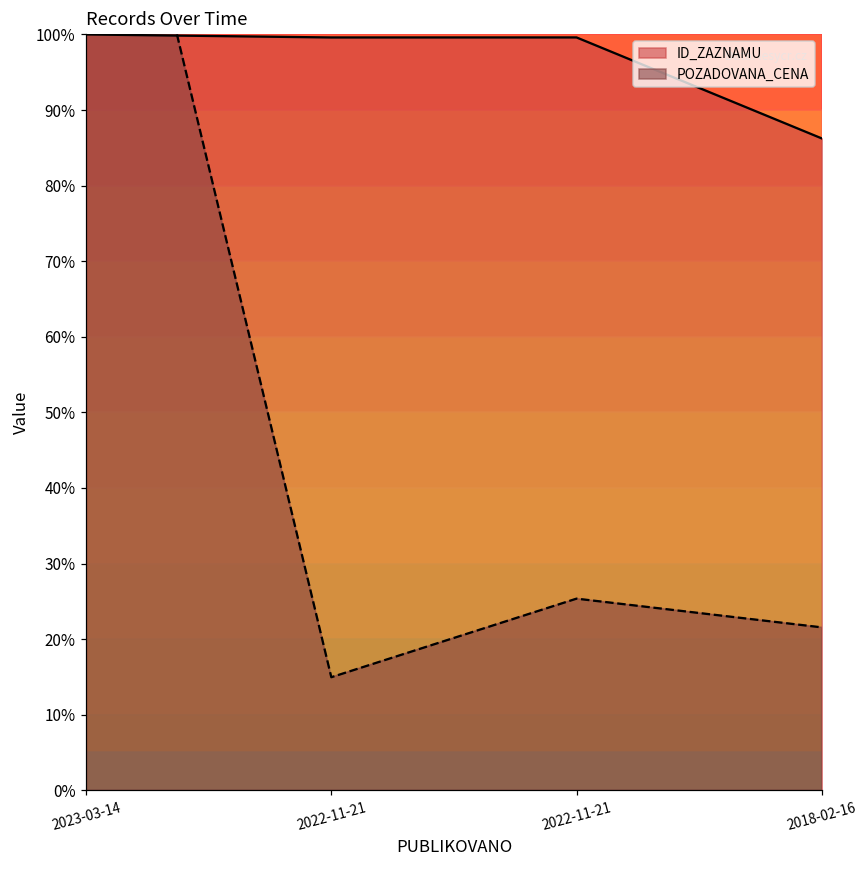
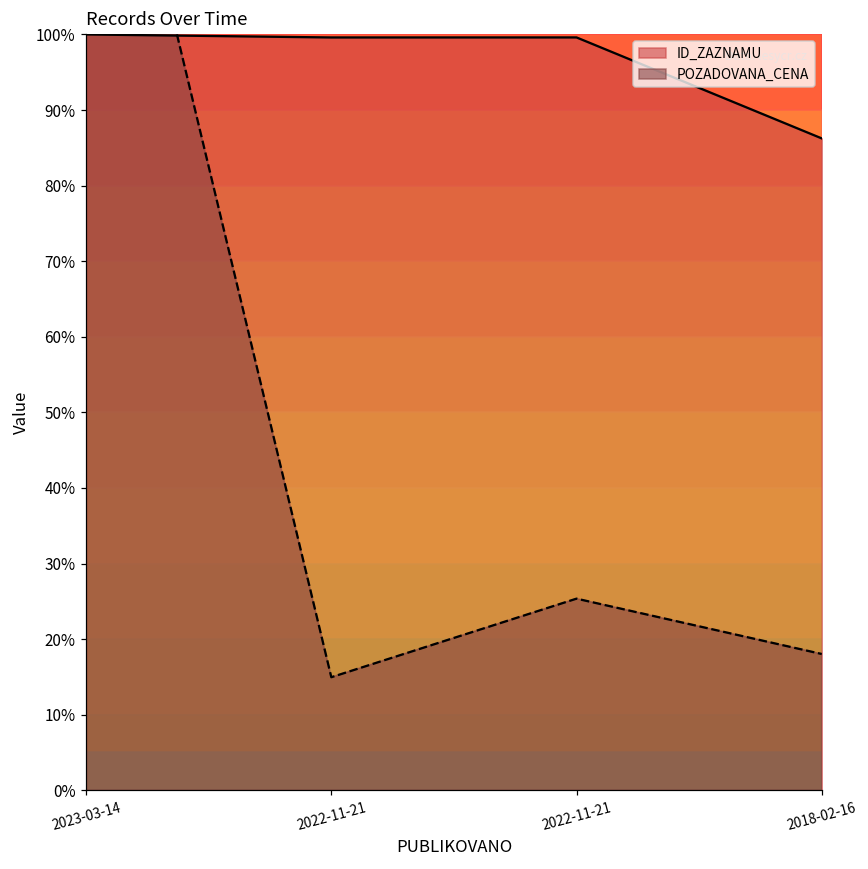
POZADOVANA_CENA, 2018-02-16: 22% -> 18%
